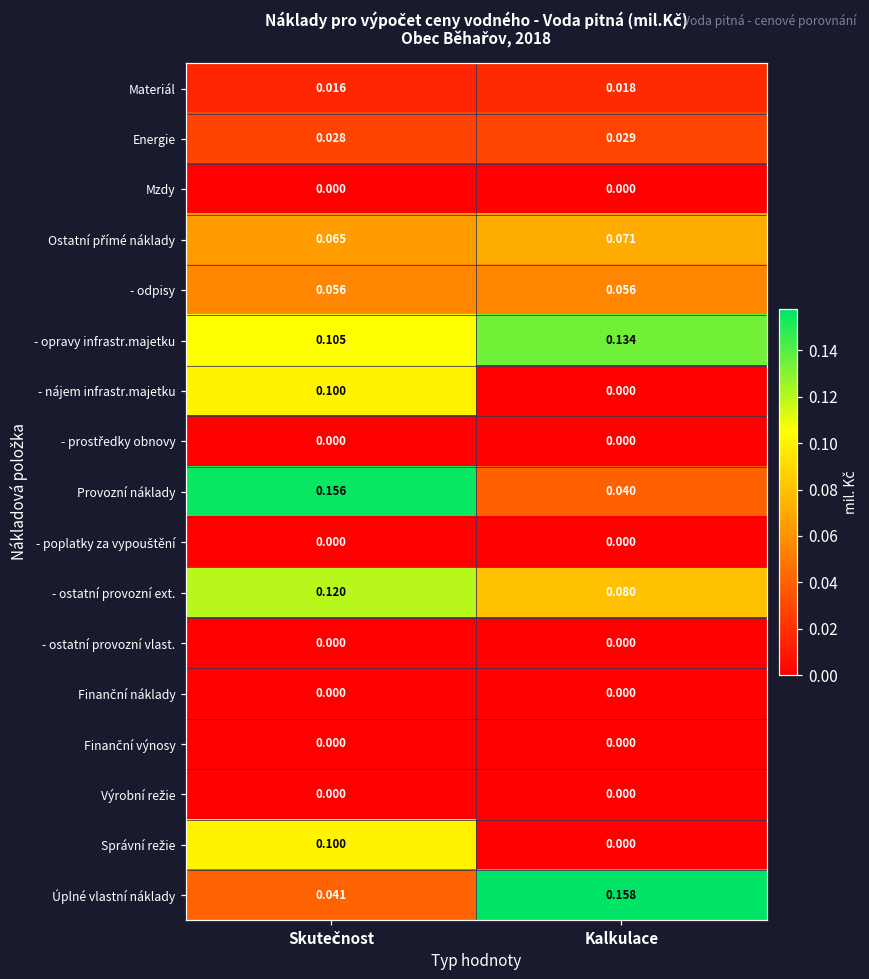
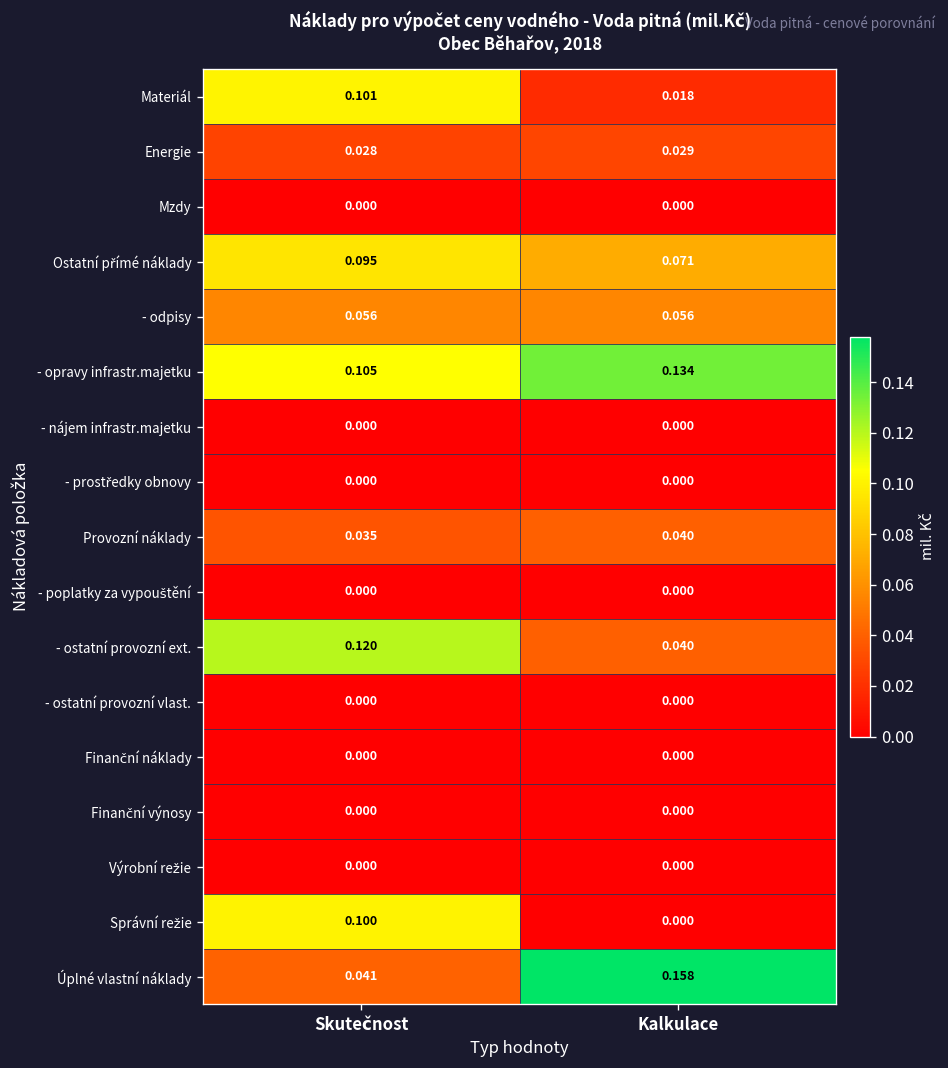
Materiál, Skutečnost: 0.016 -> 0.101
Ostatní přímé náklady, Skutečnost: 0.065 -> 0.095
- nájem infrastr.majetku, Skutečnost: 0.100 -> 0.000
Provozní náklady, Skutečnost: 0.156 -> 0.035
- ostatní provozní ext., Kalkulace: 0.080 -> 0.040
